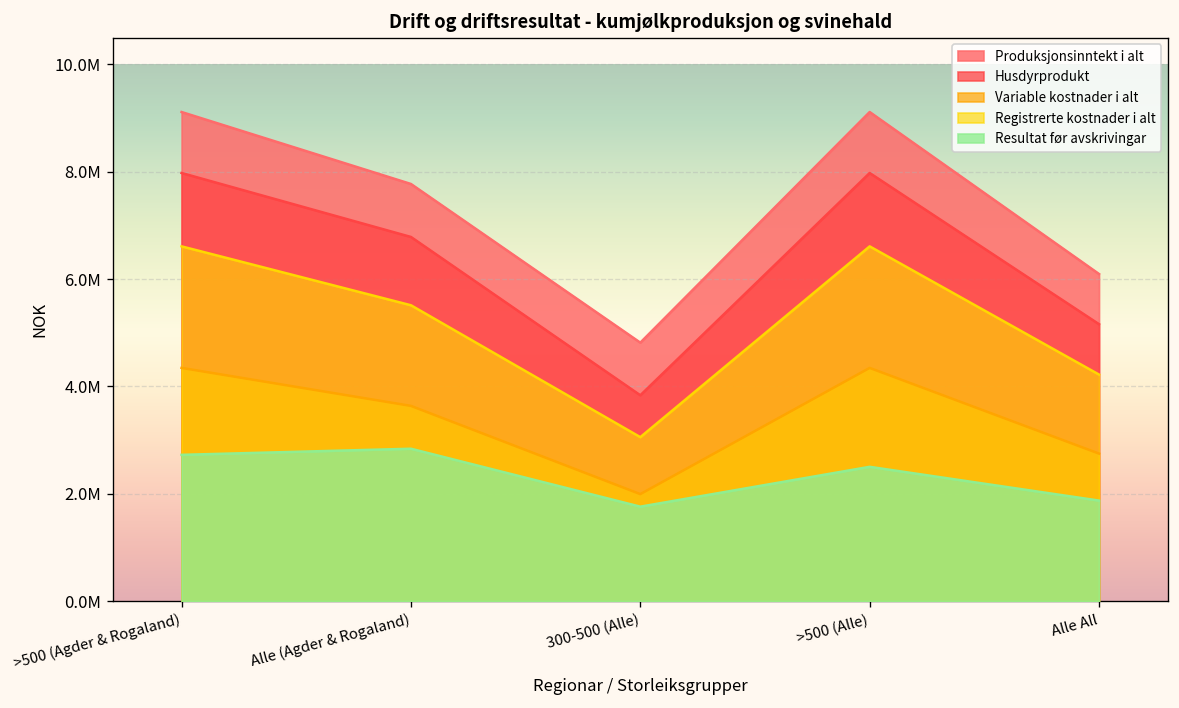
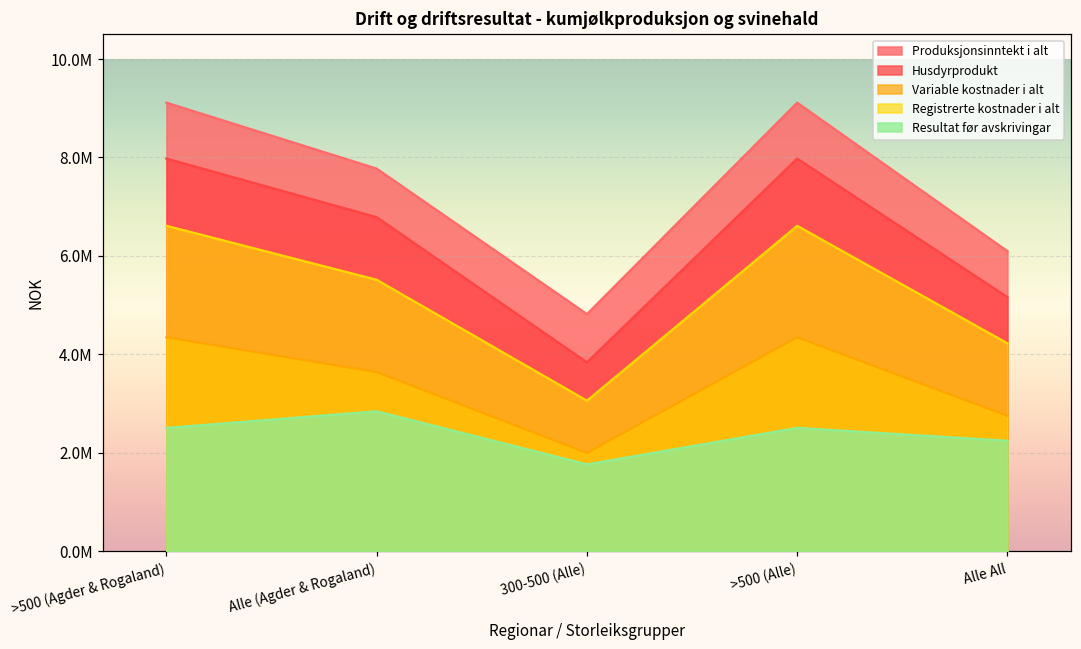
Resultat før avskrivingar, >500 (Agder & Rogaland): 2700000 -> 2500000
Resultat før avskrivingar, Alle All: 1900000 -> 2200000
